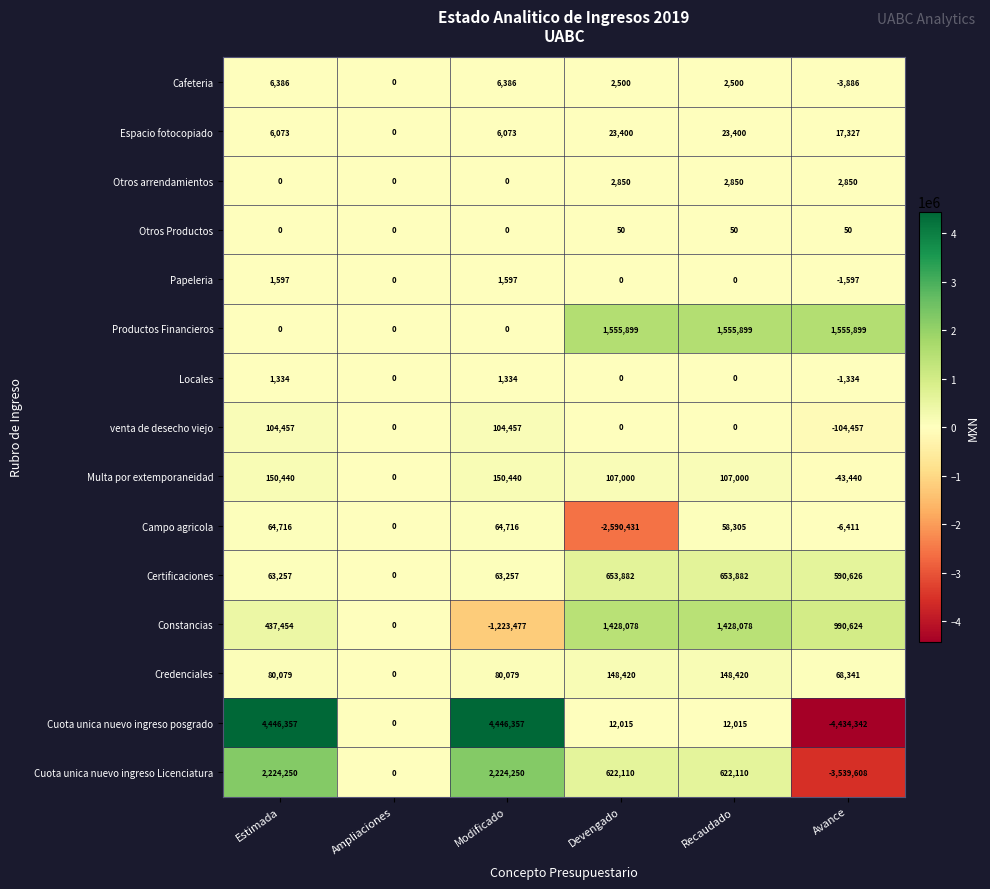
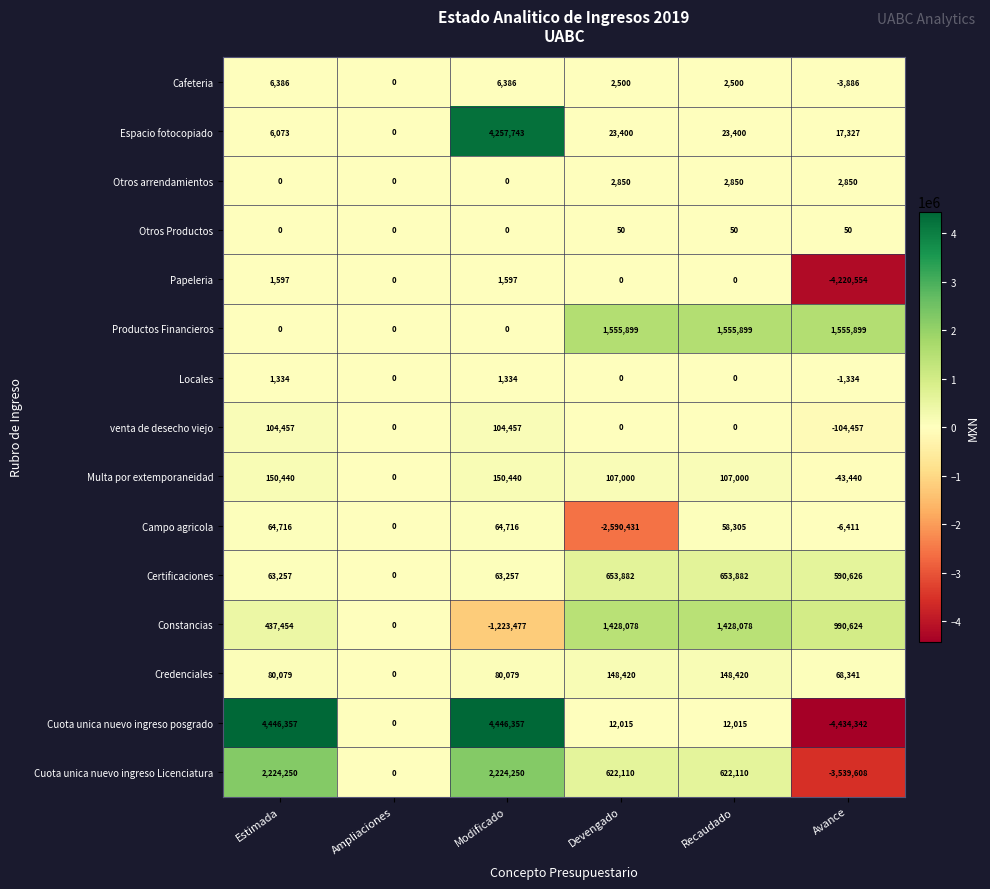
Espacio fotocopiado, Modificado: 6,073 -> 4,257,743
Papeleria, Avance: -1,597 -> -4,220,554
